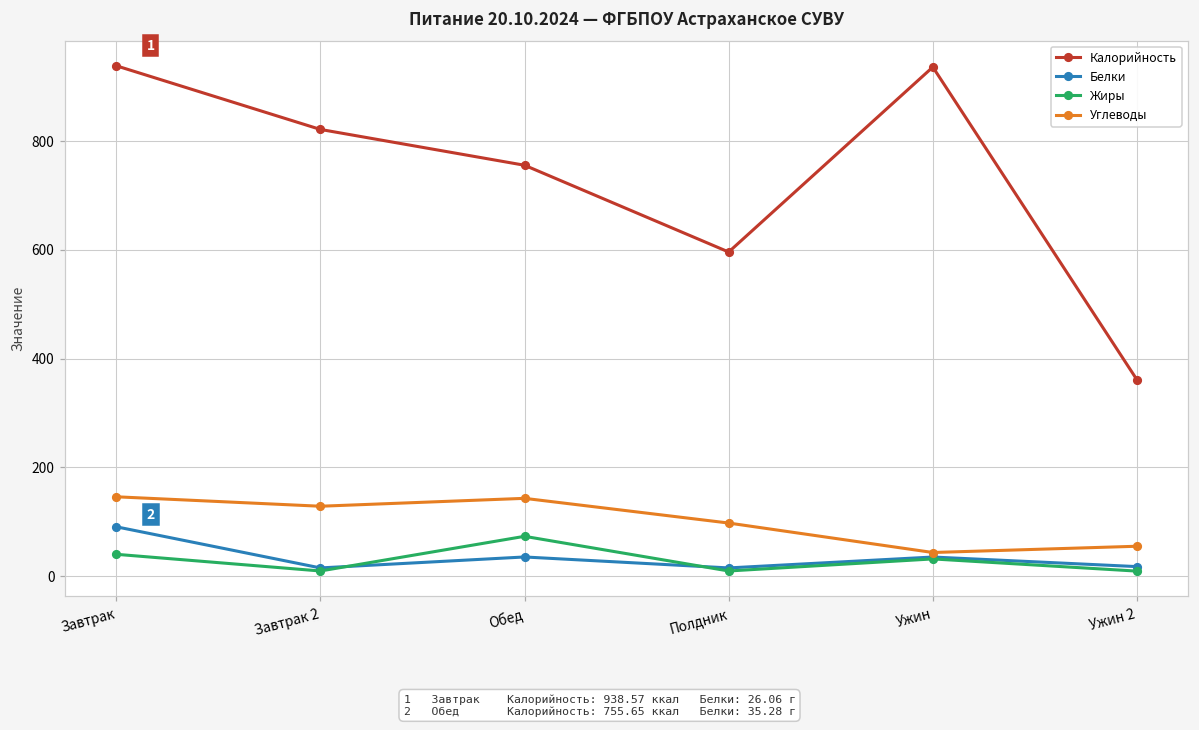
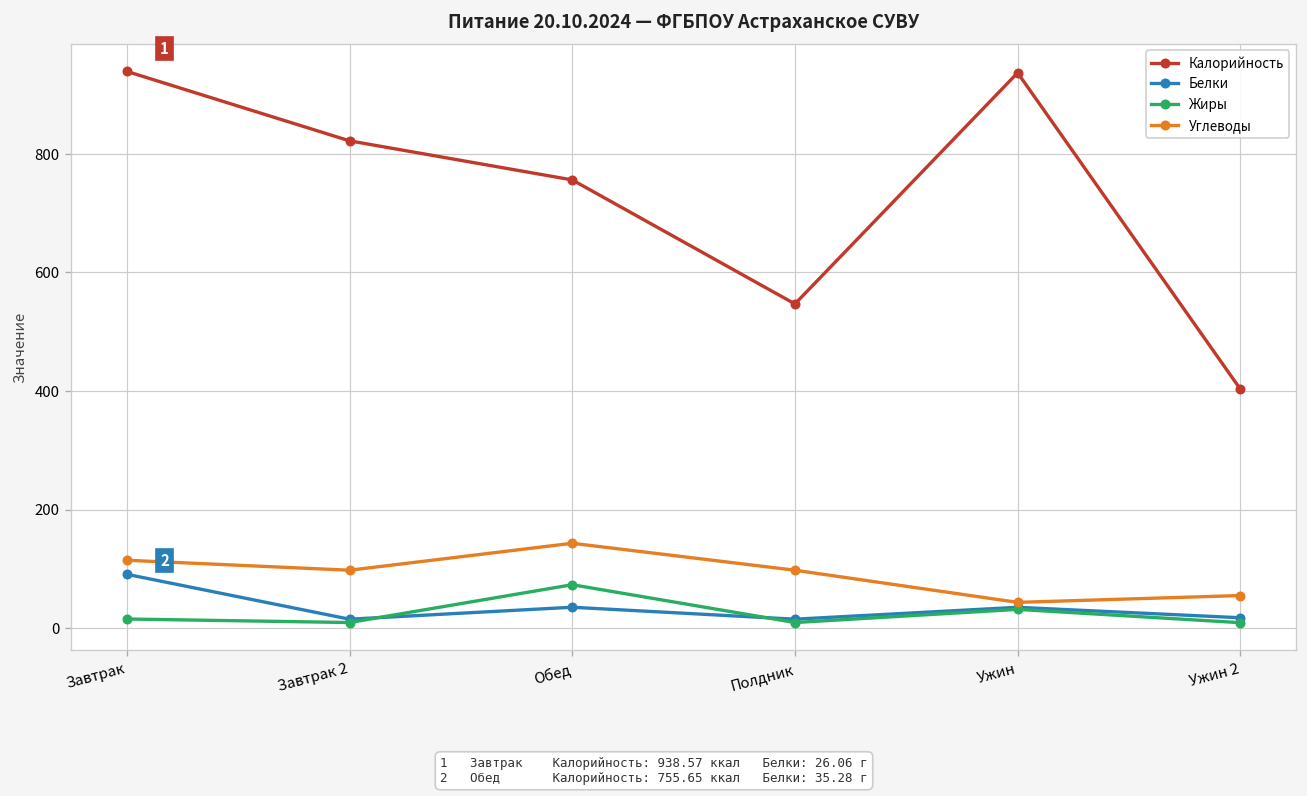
Жиры, Завтрак: 40 -> 20
Углеводы, Завтрак: 150 -> 110
Углеводы, Завтрак 2: 130 -> 100
Калорийность, Полдник: 600 -> 550
Калорийность, Ужин 2: 360 -> 400
